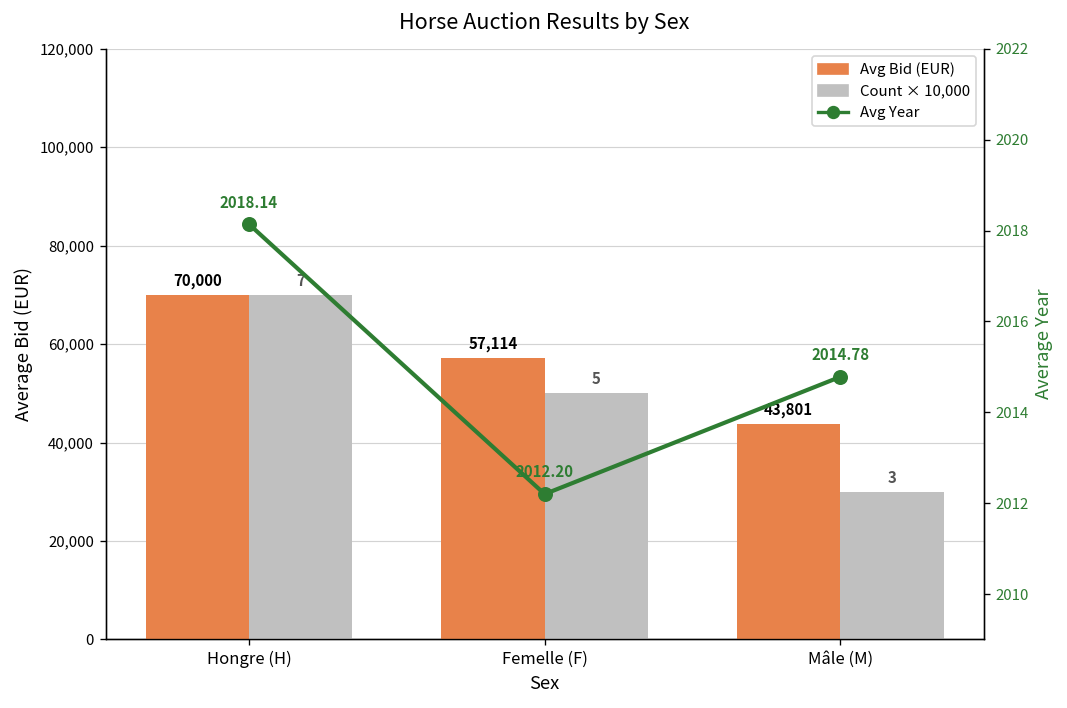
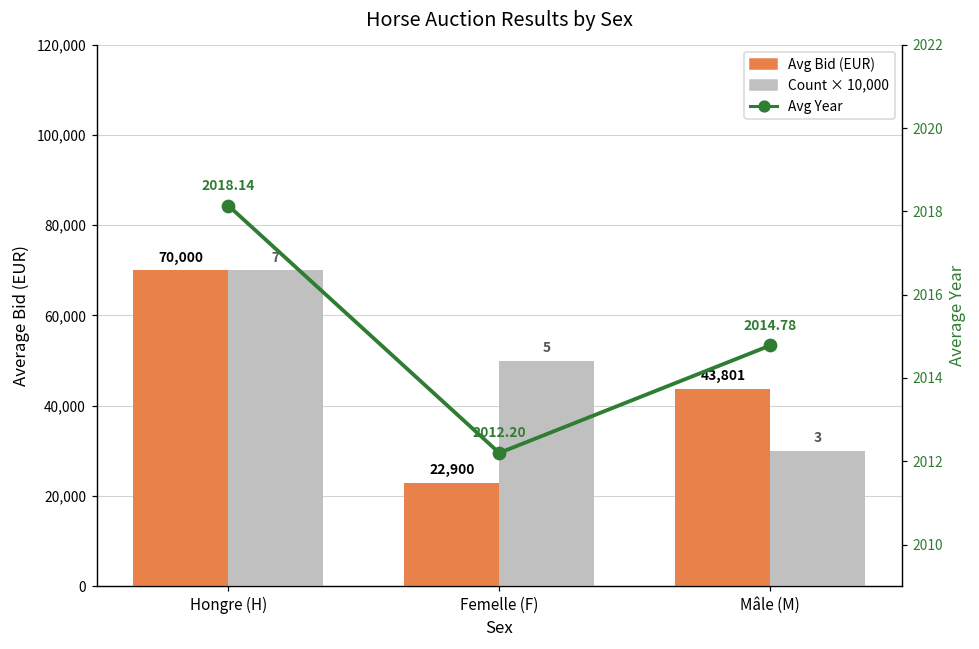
Avg Bid (EUR), Femelle (F): 57,114 -> 22,900
